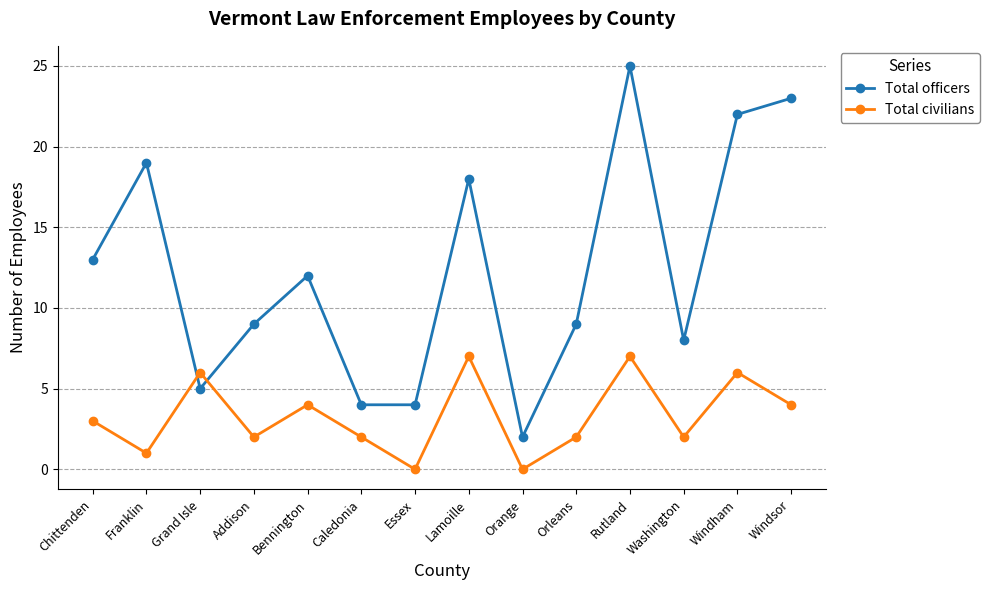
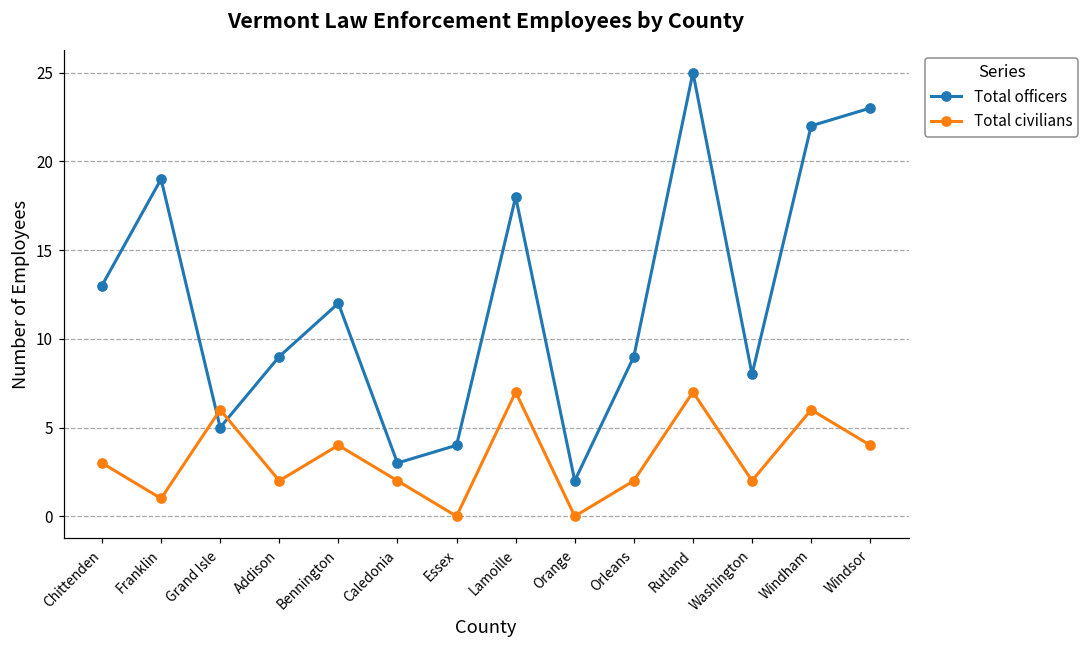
Total officers, Caledonia: 4 -> 3
